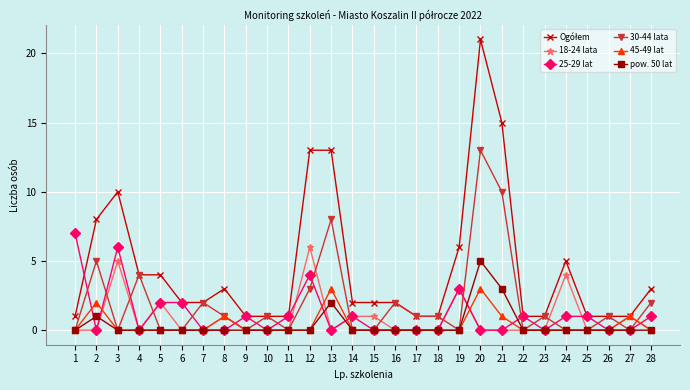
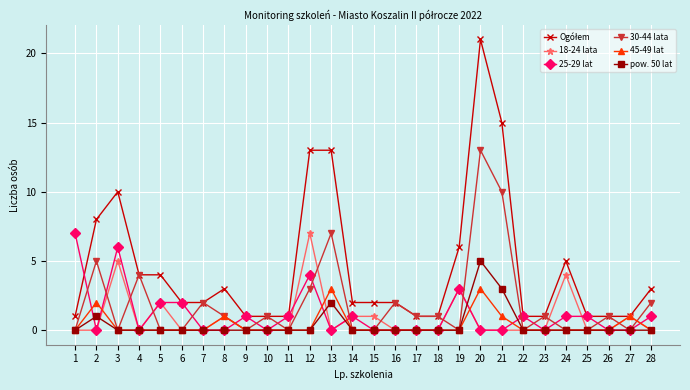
18-24 lata, 12: 6 -> 7
30-44 lata, 13: 8 -> 7
